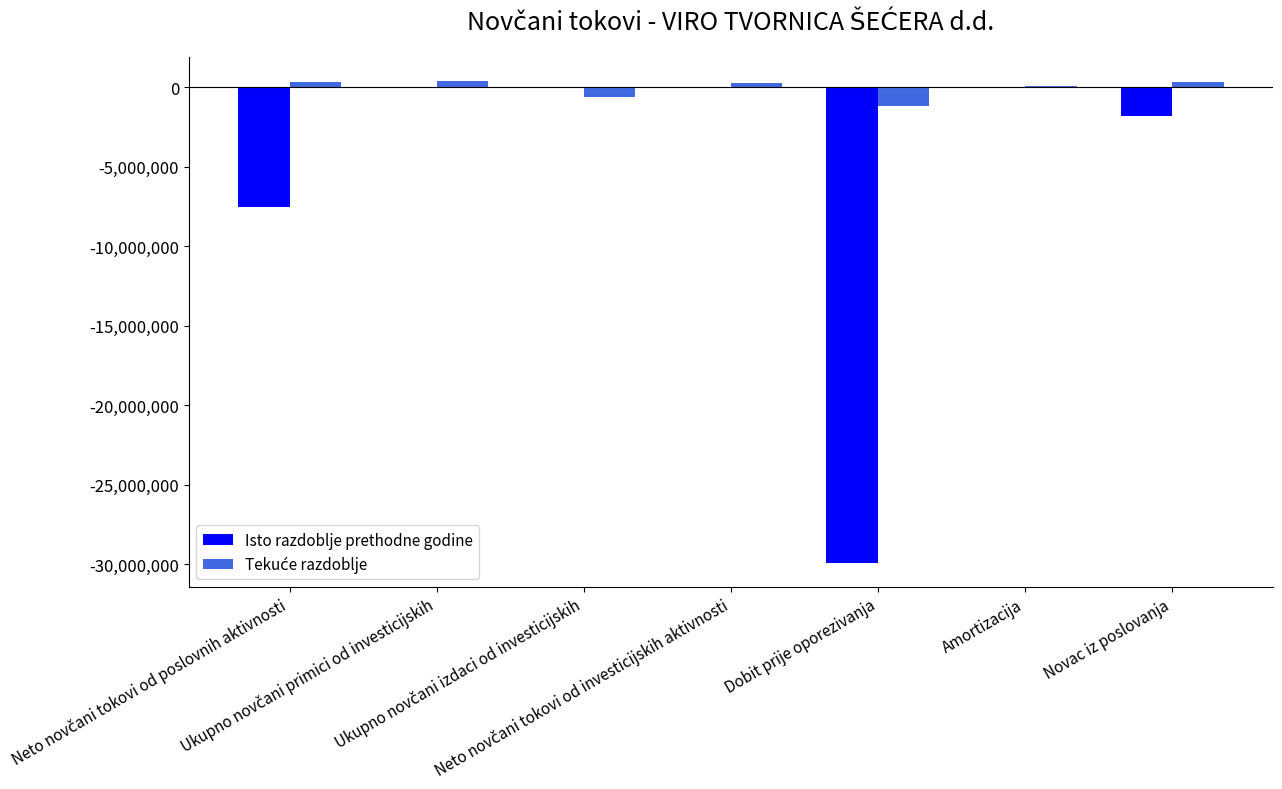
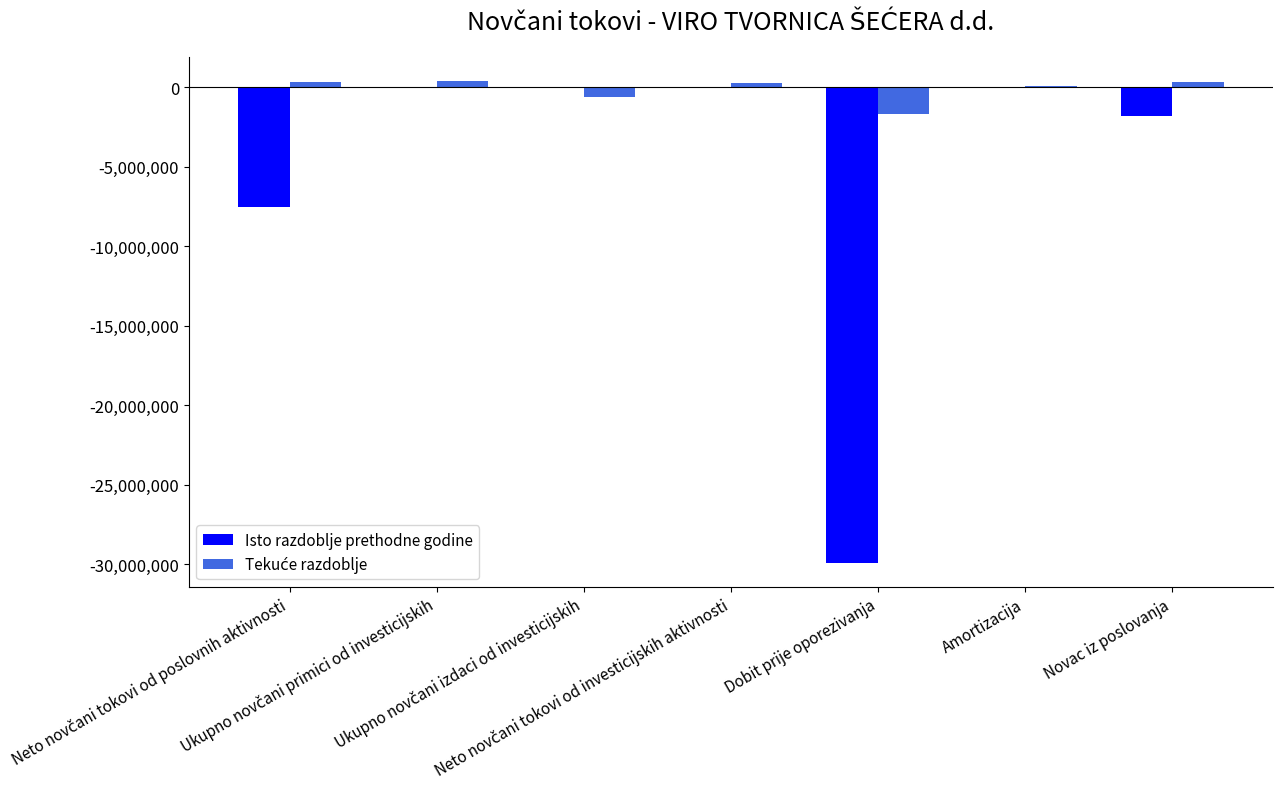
Tekuće razdoblje, Dobit prije oporezivanja: -1,200,000 -> -1,700,000
